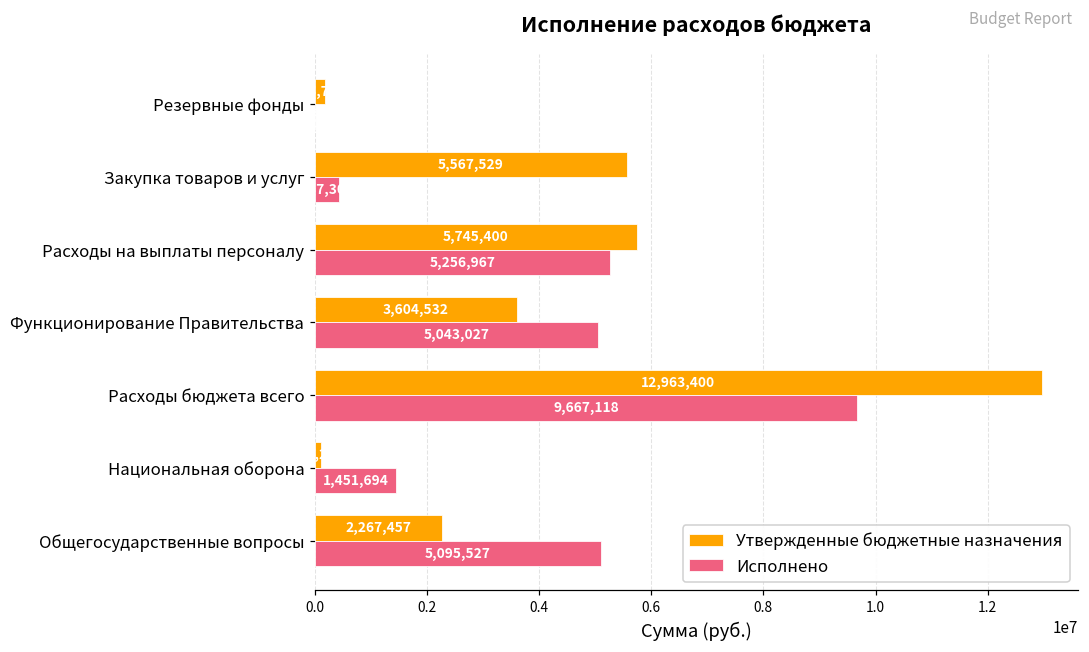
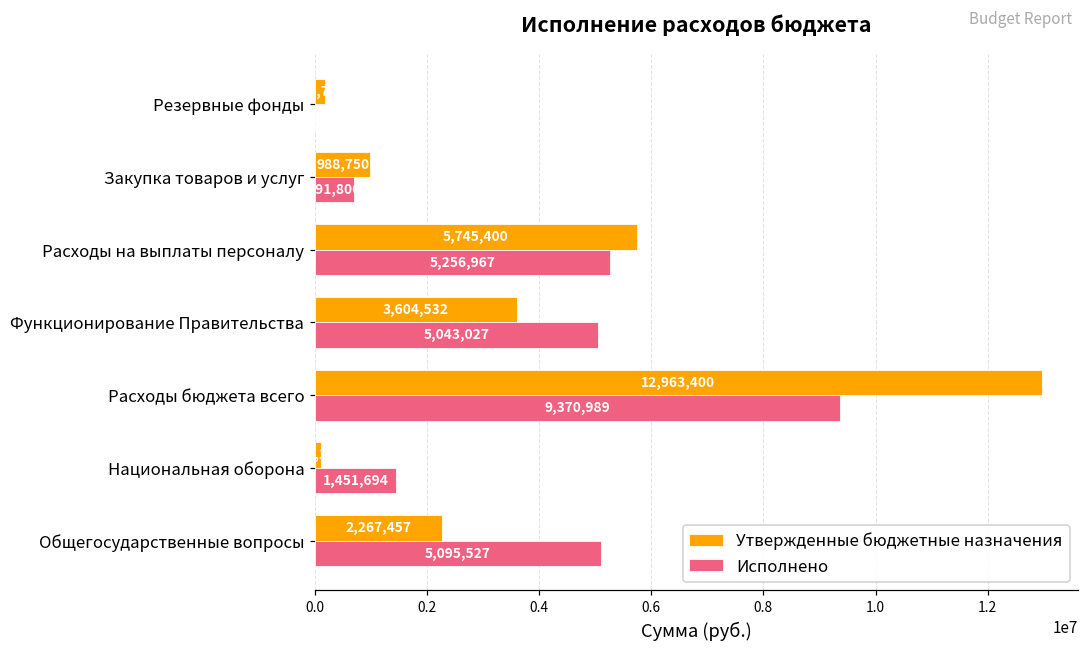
Утвержденные бюджетные назначения, Закупка товаров и услуг: 5,567,529 -> 988,750
Исполнено, Закупка товаров и услуг: 400000 -> 700000
Исполнено, Расходы бюджета всего: 9,667,118 -> 9,370,989
